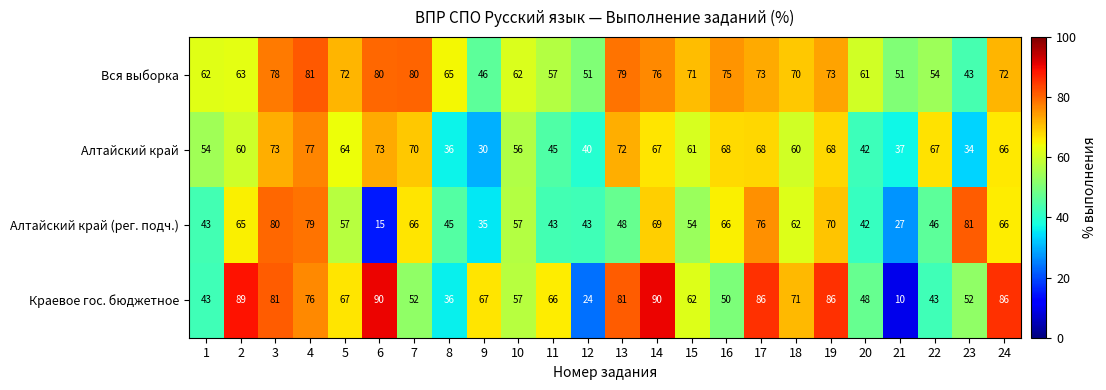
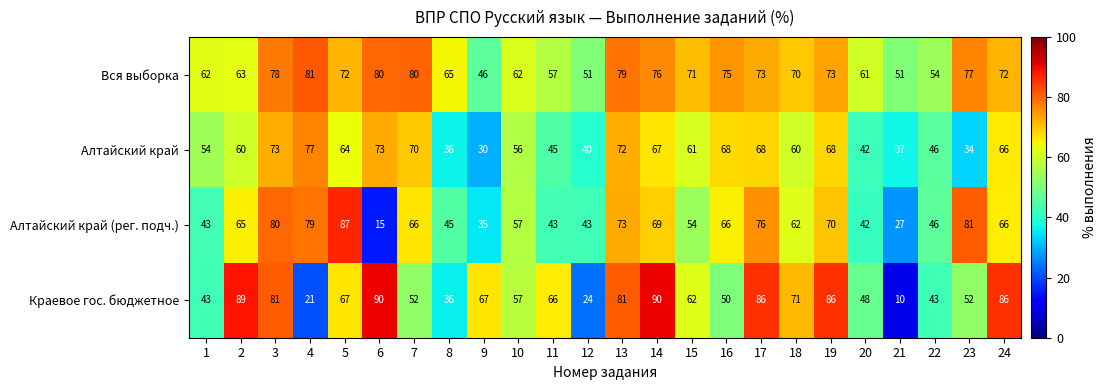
Вся выборка, 23: 43 -> 77
Алтайский край, 22: 67 -> 46
Алтайский край (рег. подч.), 5: 57 -> 87
Алтайский край (рег. подч.), 13: 48 -> 73
Краевое гос. бюджетное, 4: 76 -> 21
